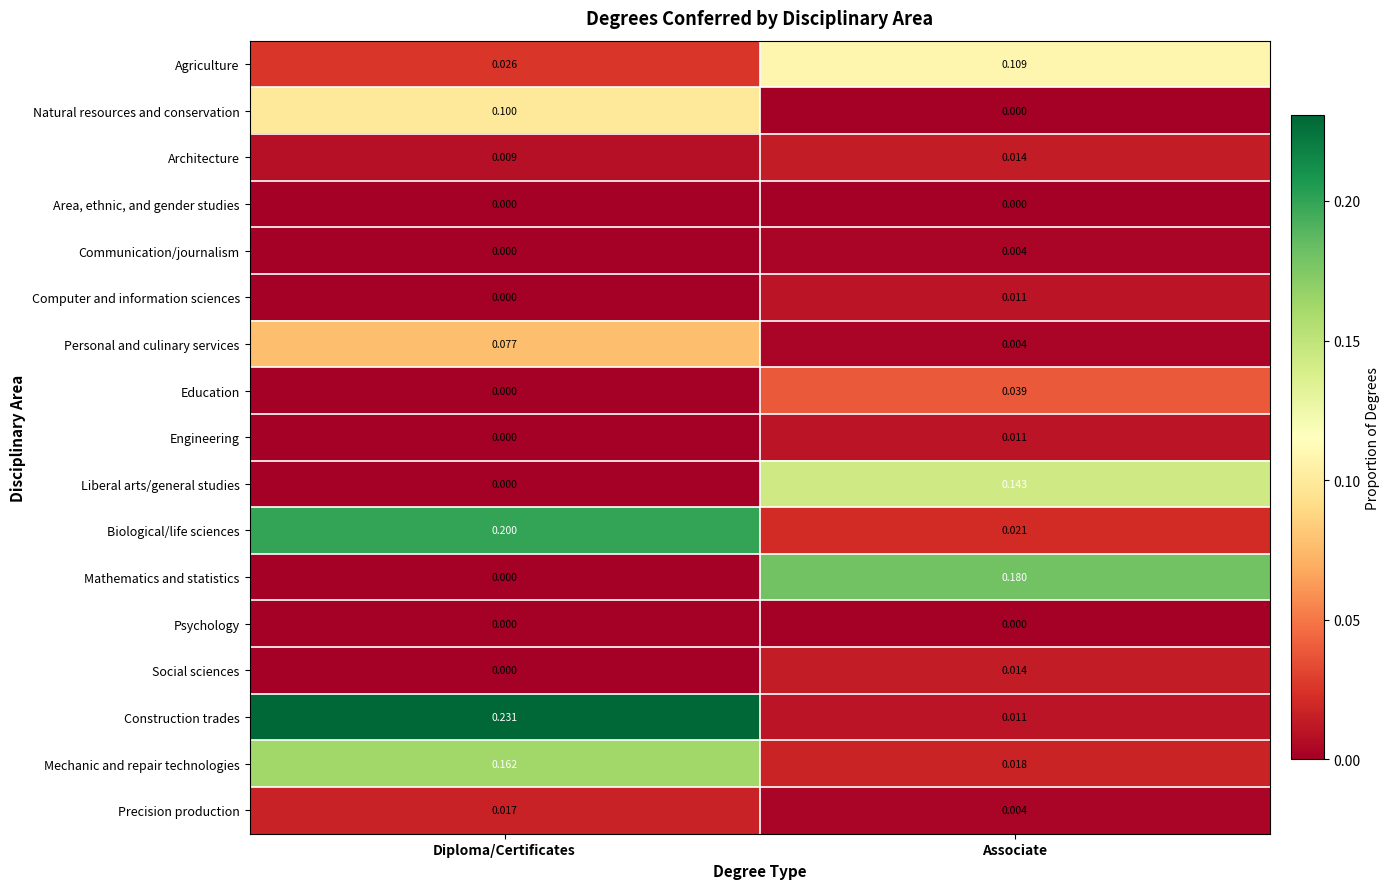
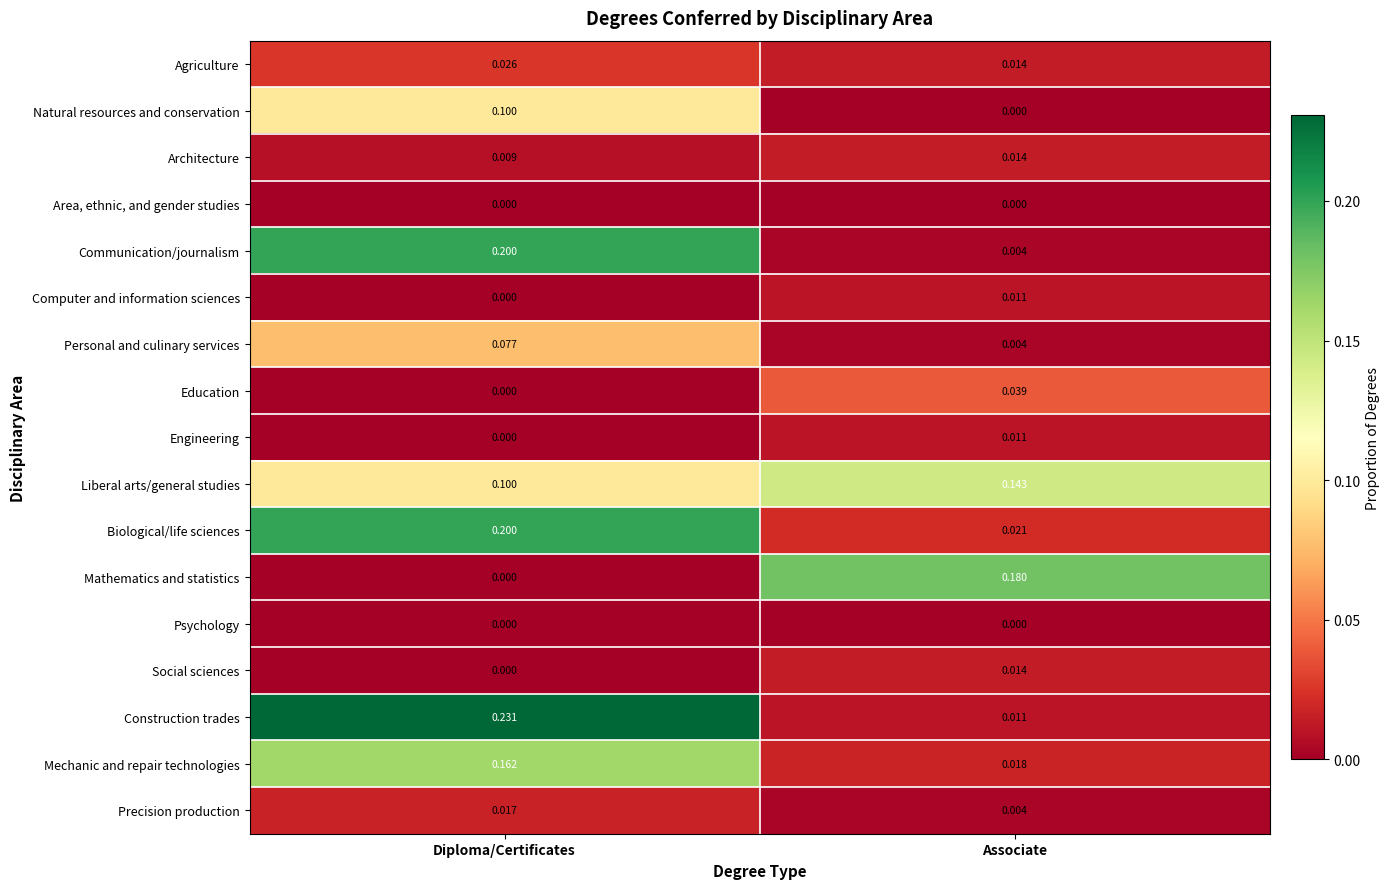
Agriculture, Associate: 0.109 -> 0.014
Communication/journalism, Diploma/Certificates: 0.000 -> 0.200
Liberal arts/general studies, Diploma/Certificates: 0.000 -> 0.100
